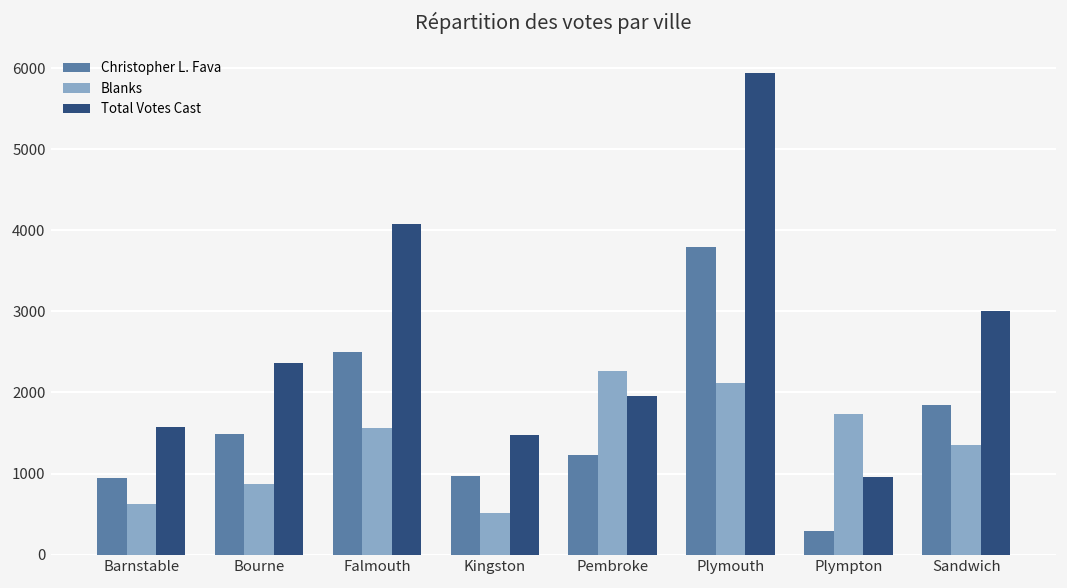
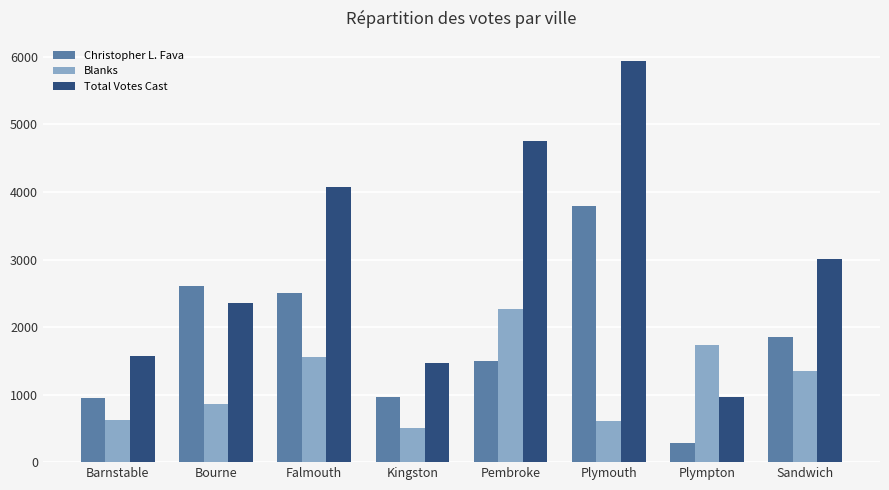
Christopher L. Fava, Bourne: 1500 -> 2600
Christopher L. Fava, Pembroke: 1200 -> 1500
Total Votes Cast, Pembroke: 2000 -> 4800
Blanks, Plymouth: 2100 -> 600
